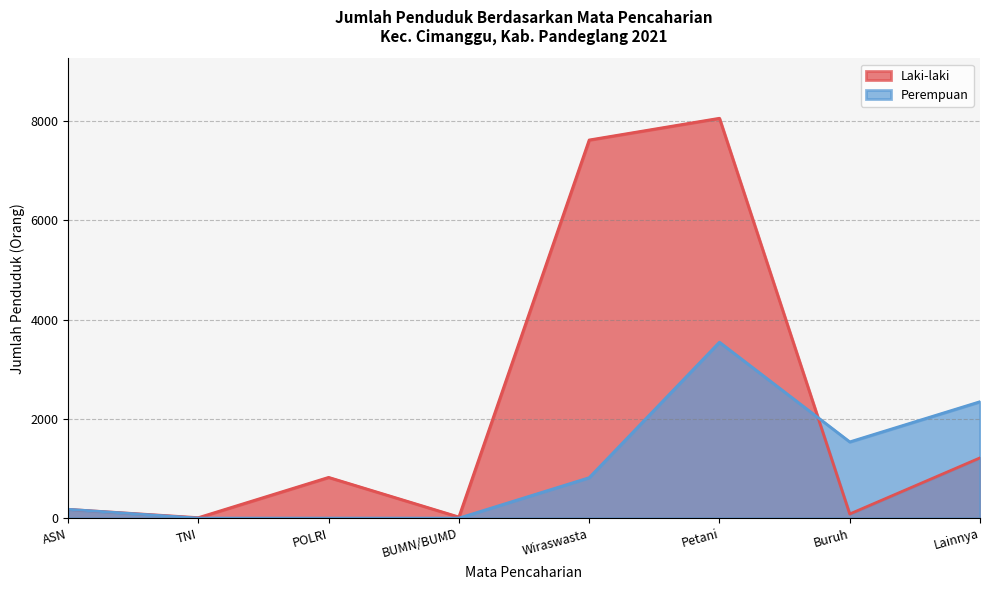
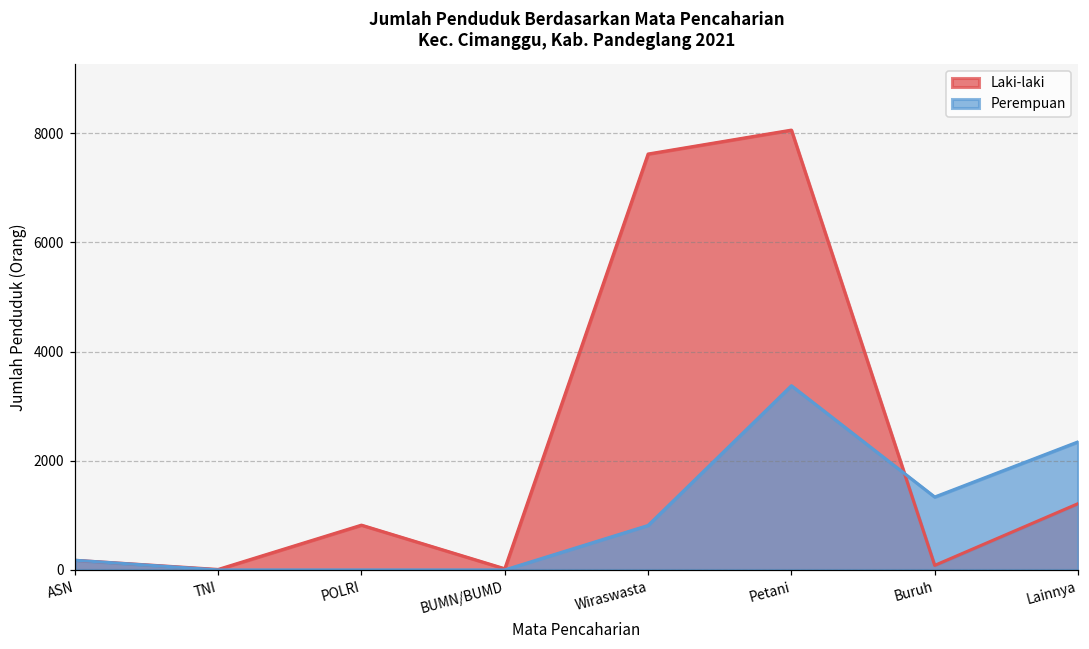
Perempuan, Petani: 3500 -> 3400
Perempuan, Buruh: 1500 -> 1300
